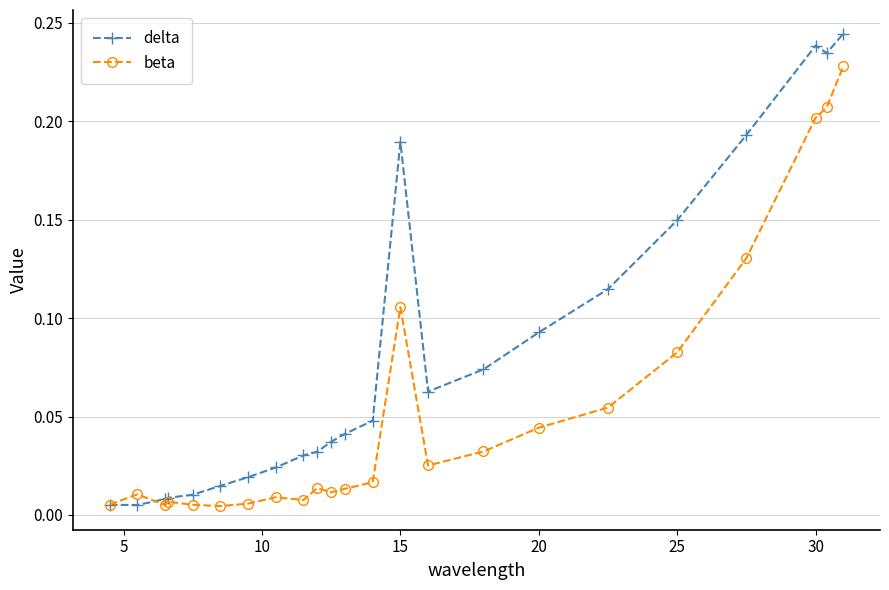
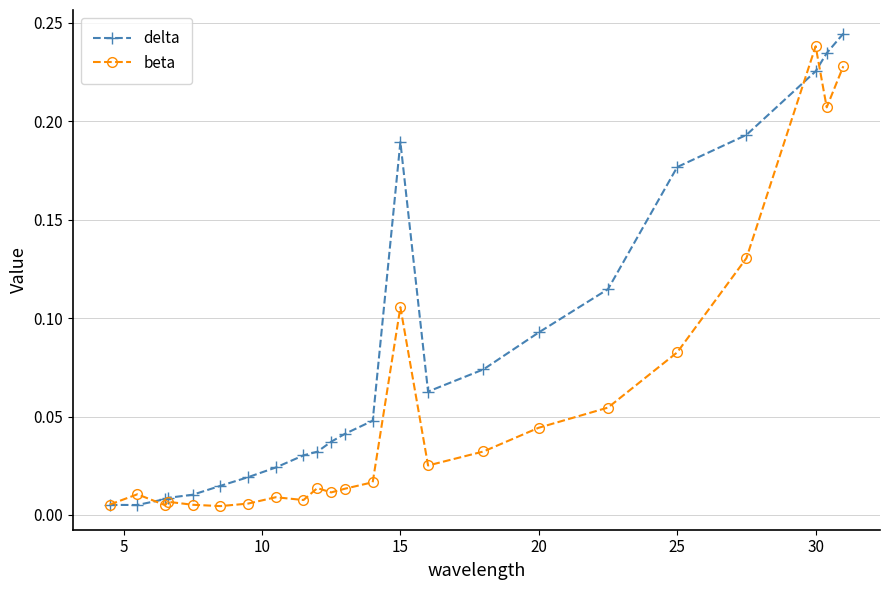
delta, 25: 0.150 -> 0.177
delta, 30: 0.238 -> 0.225
beta, 30: 0.202 -> 0.238
